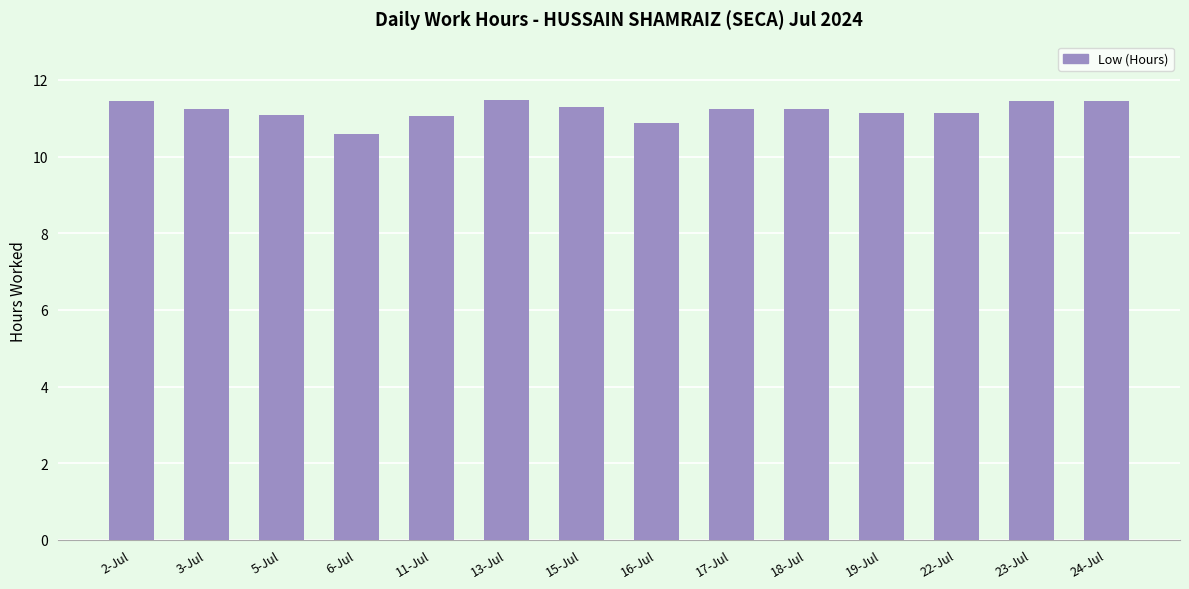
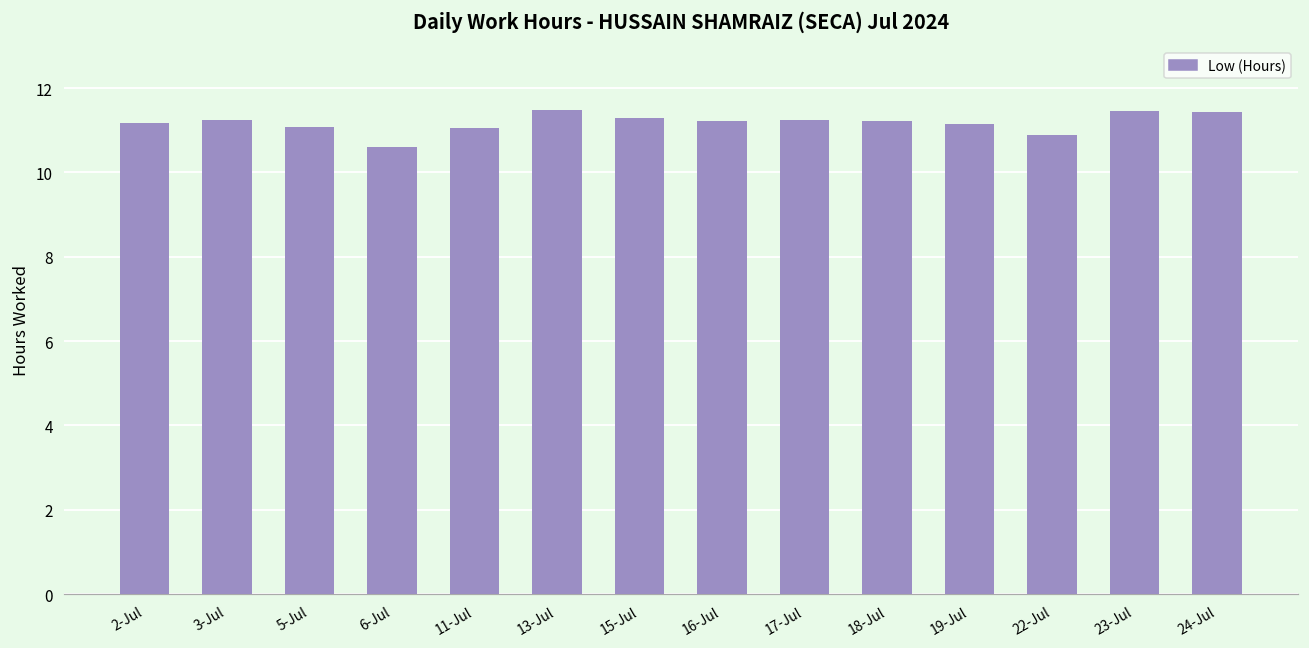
2-Jul: 11.5 -> 11.2
16-Jul: 10.9 -> 11.2
22-Jul: 11.2 -> 10.9
